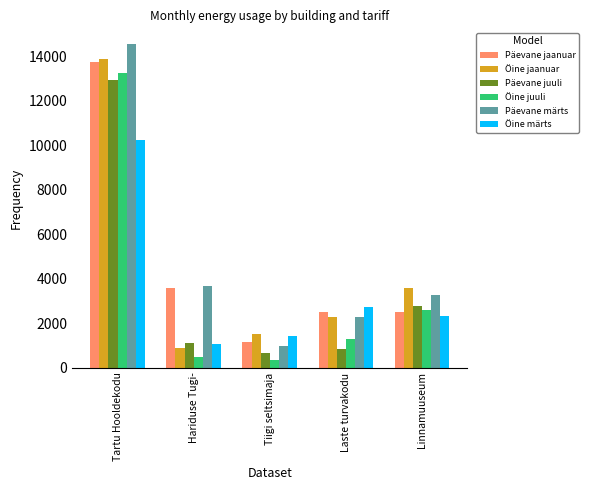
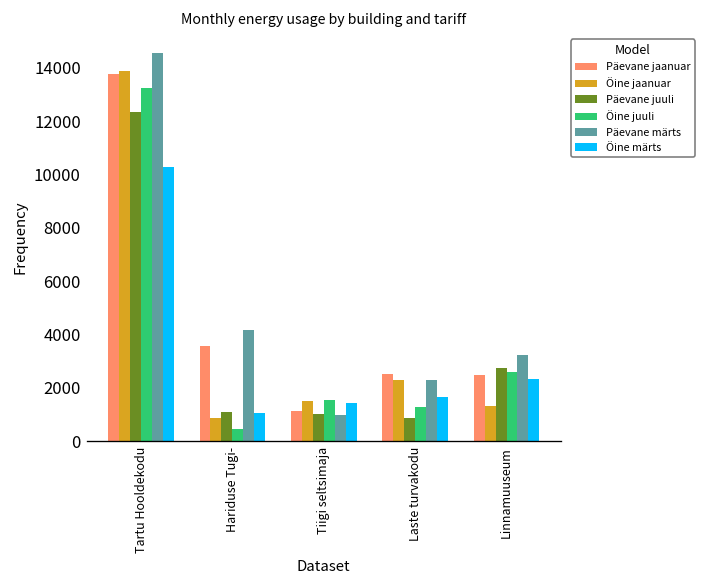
Päevane juuli, Tartu Hooldekodu: 12900 -> 12300
Päevane märts, Hariduse Tugi-: 3700 -> 4200
Päevane juuli, Tiigi seltsimaja: 700 -> 1000
Öine juuli, Tiigi seltsimaja: 400 -> 1600
Öine märts, Laste turvakodu: 2700 -> 1700
Öine jaanuar, Linnamuuseum: 3600 -> 1300
